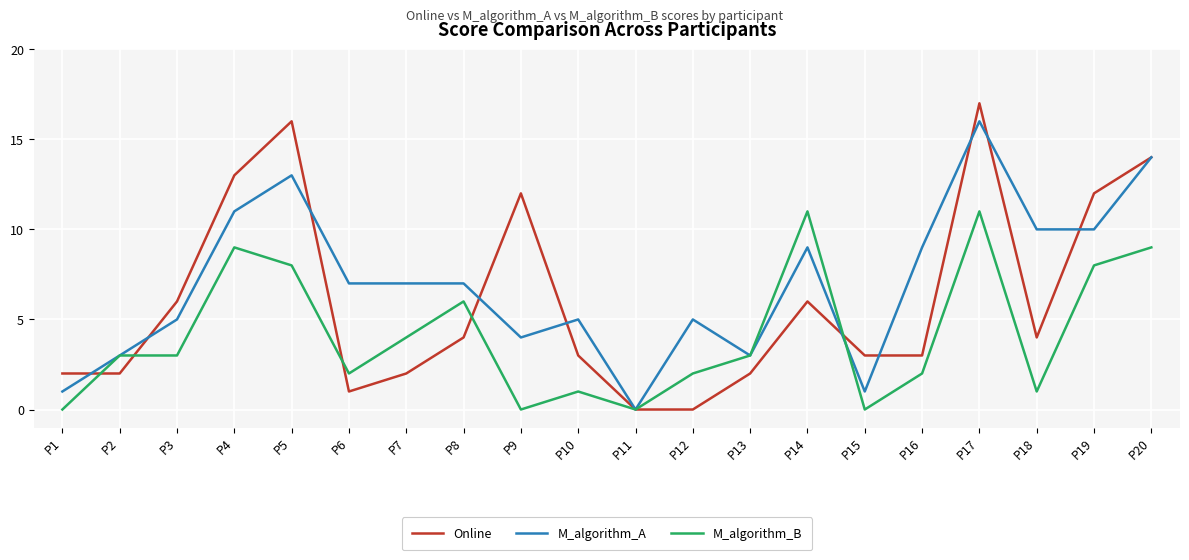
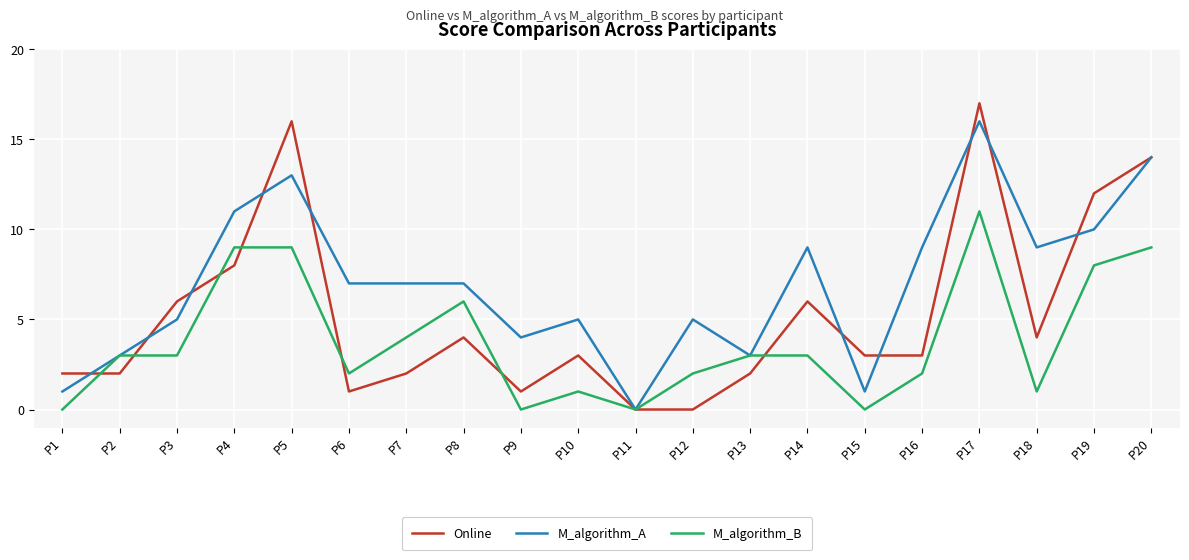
Online, P4: 13 -> 8
M_algorithm_B, P5: 8 -> 9
Online, P9: 12 -> 1
M_algorithm_B, P14: 11 -> 3
M_algorithm_A, P18: 10 -> 9
